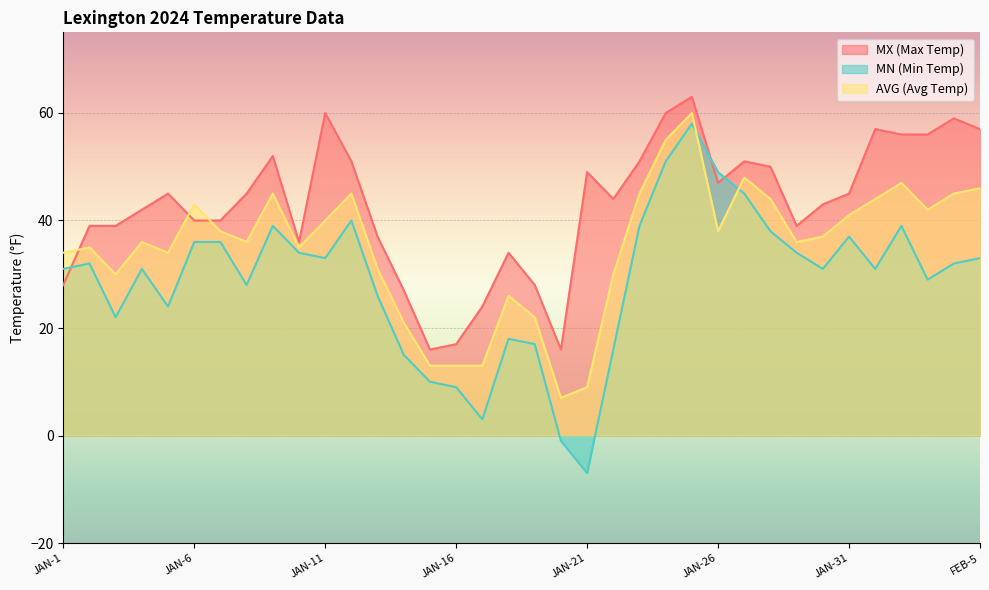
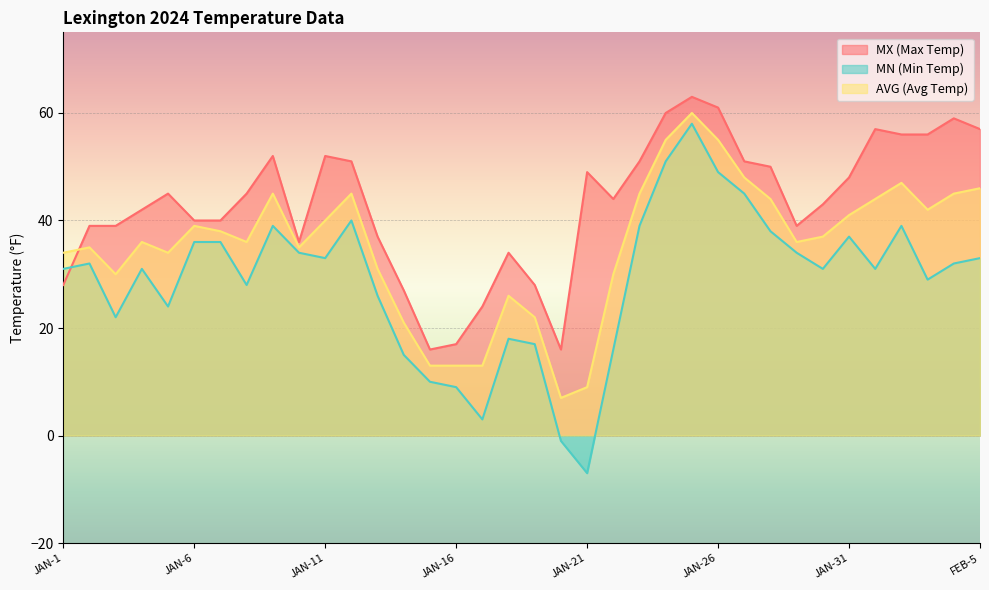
AVG (Avg Temp), JAN-6: 43 -> 39
MX (Max Temp), JAN-11: 60 -> 52
MX (Max Temp), JAN-26: 47 -> 61
AVG (Avg Temp), JAN-26: 38 -> 55
MX (Max Temp), JAN-31: 45 -> 48
